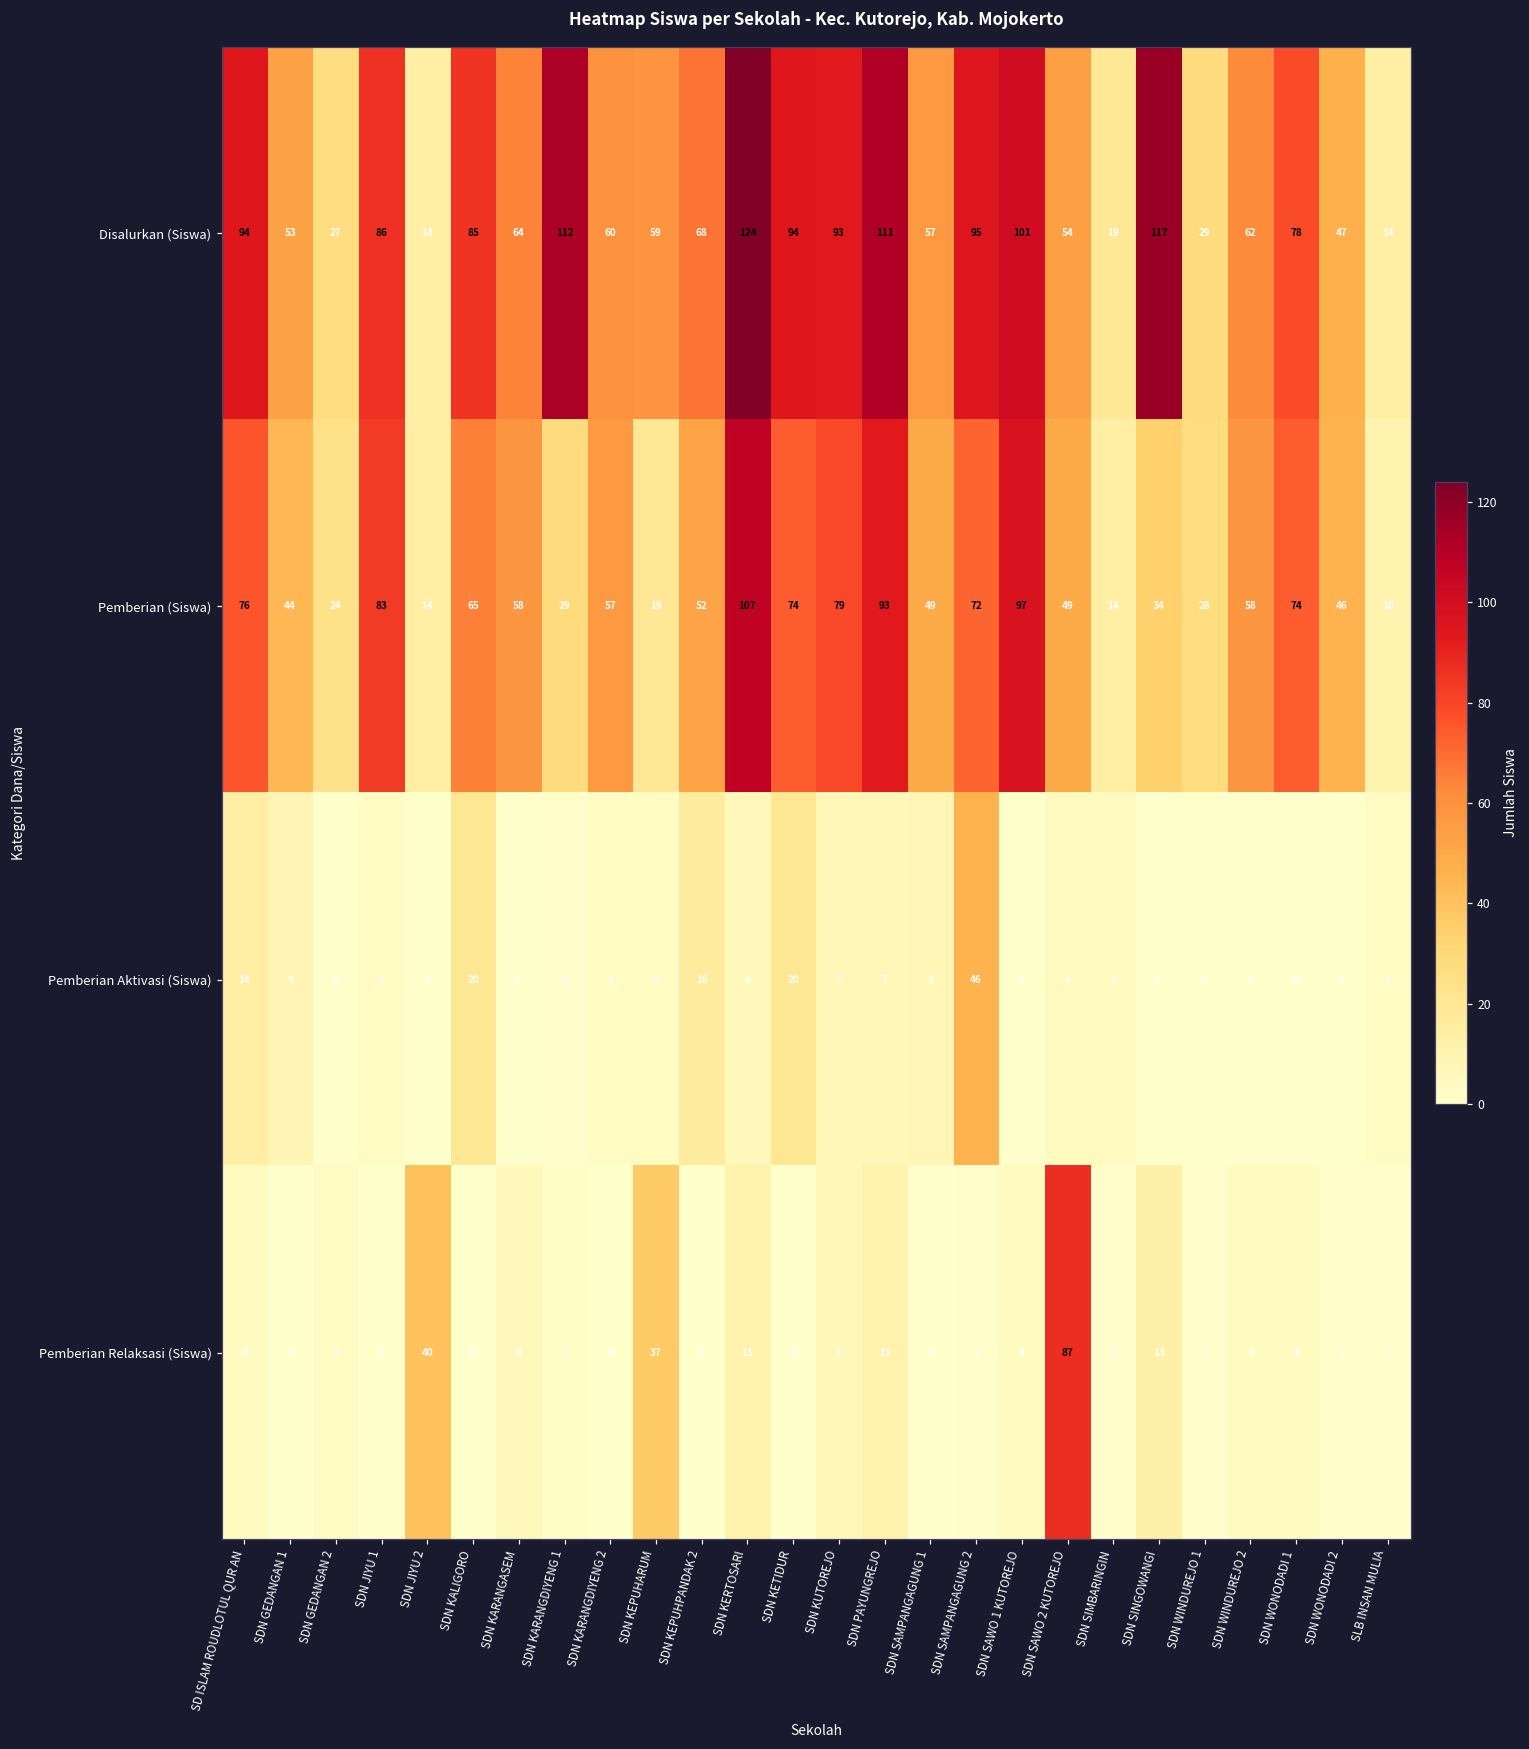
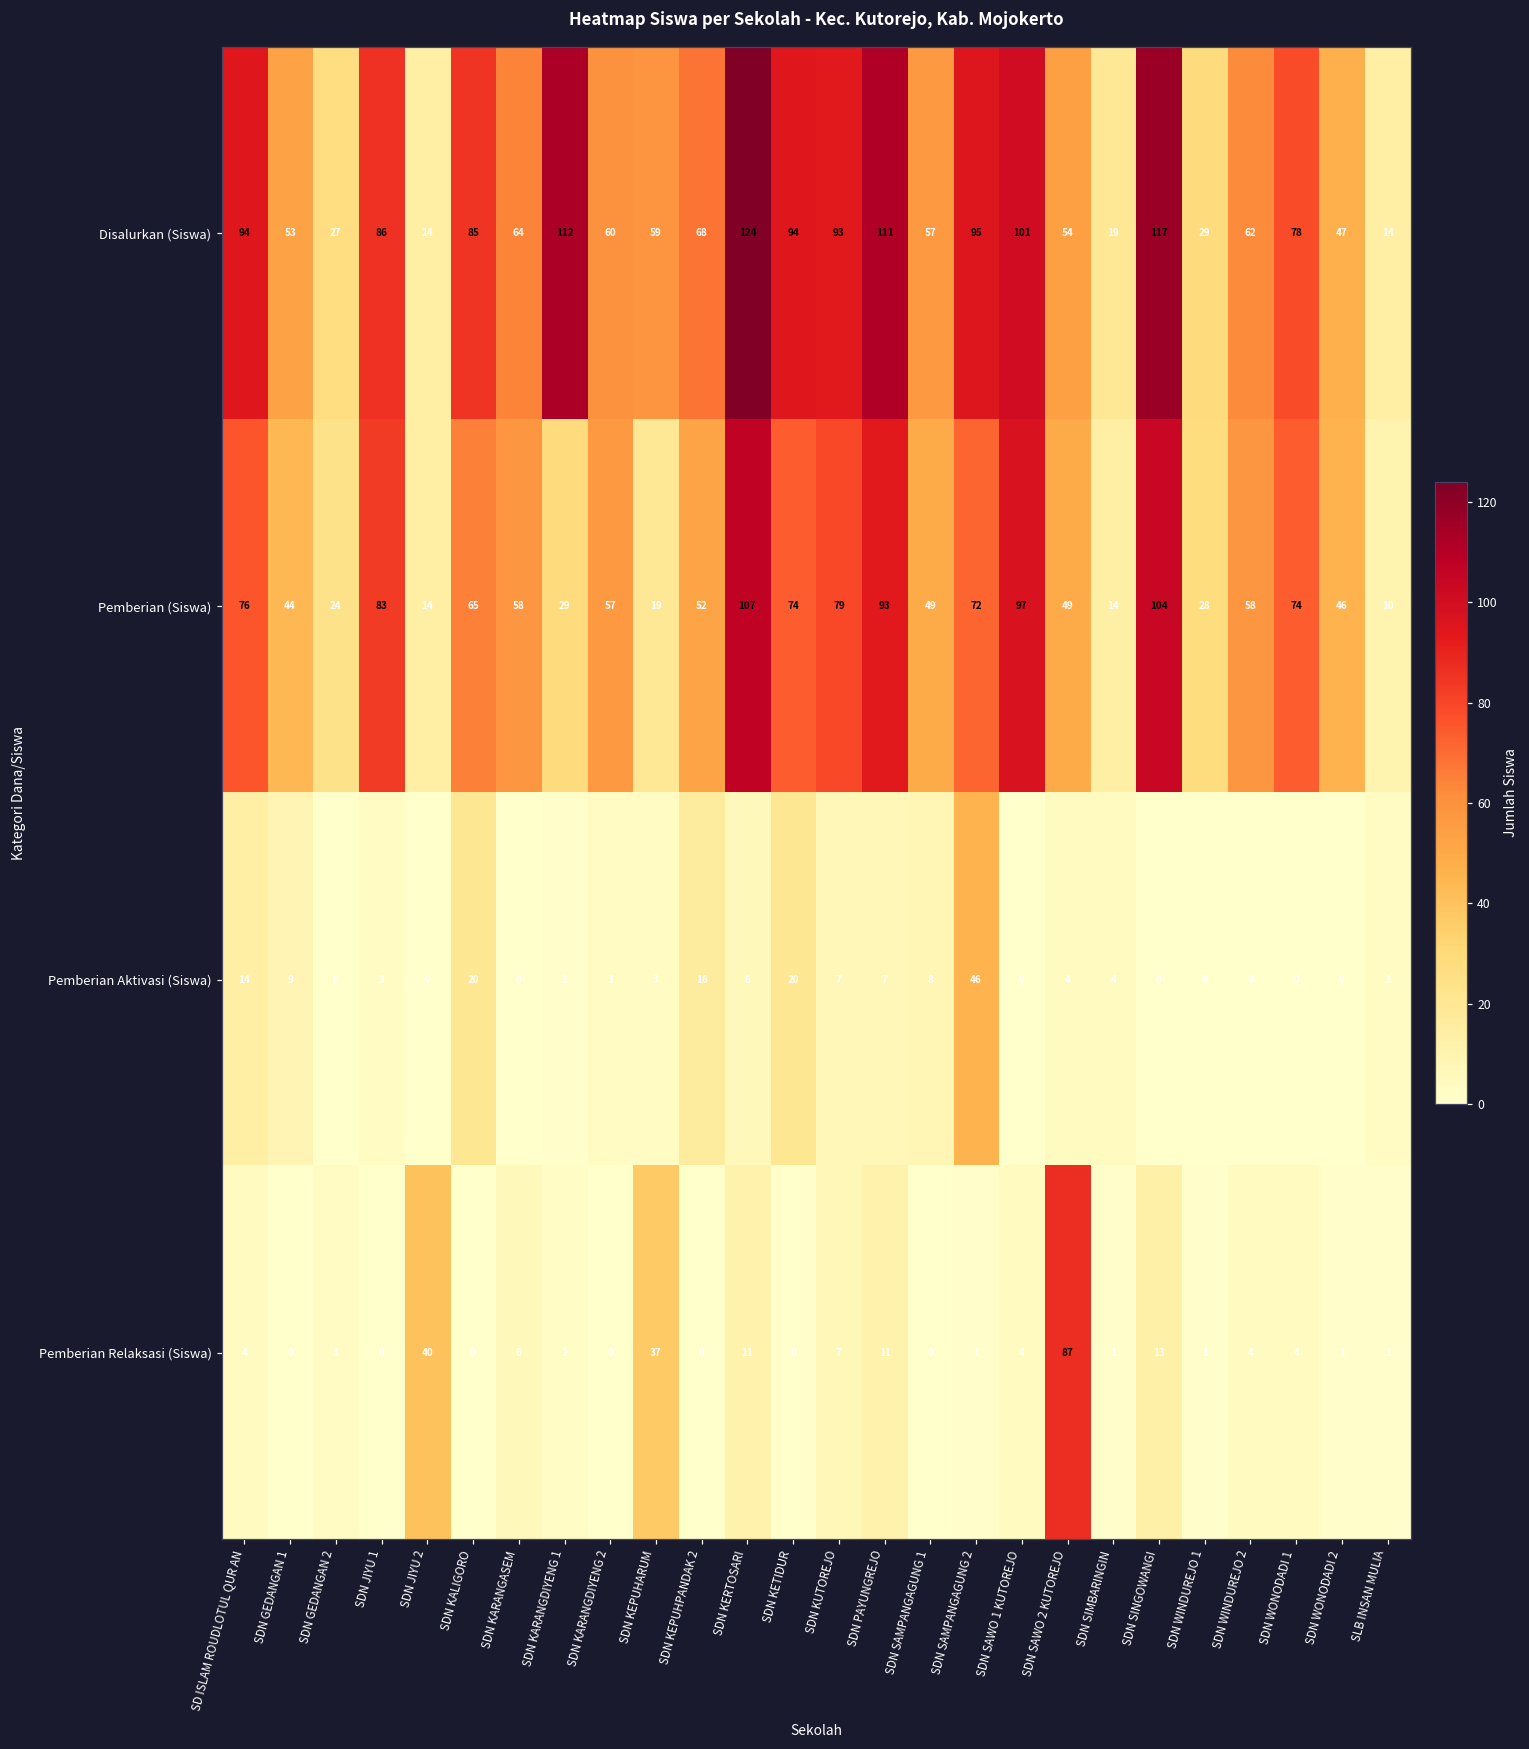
Pemberian (Siswa), SDN SINGOWANGI: 34 -> 104
